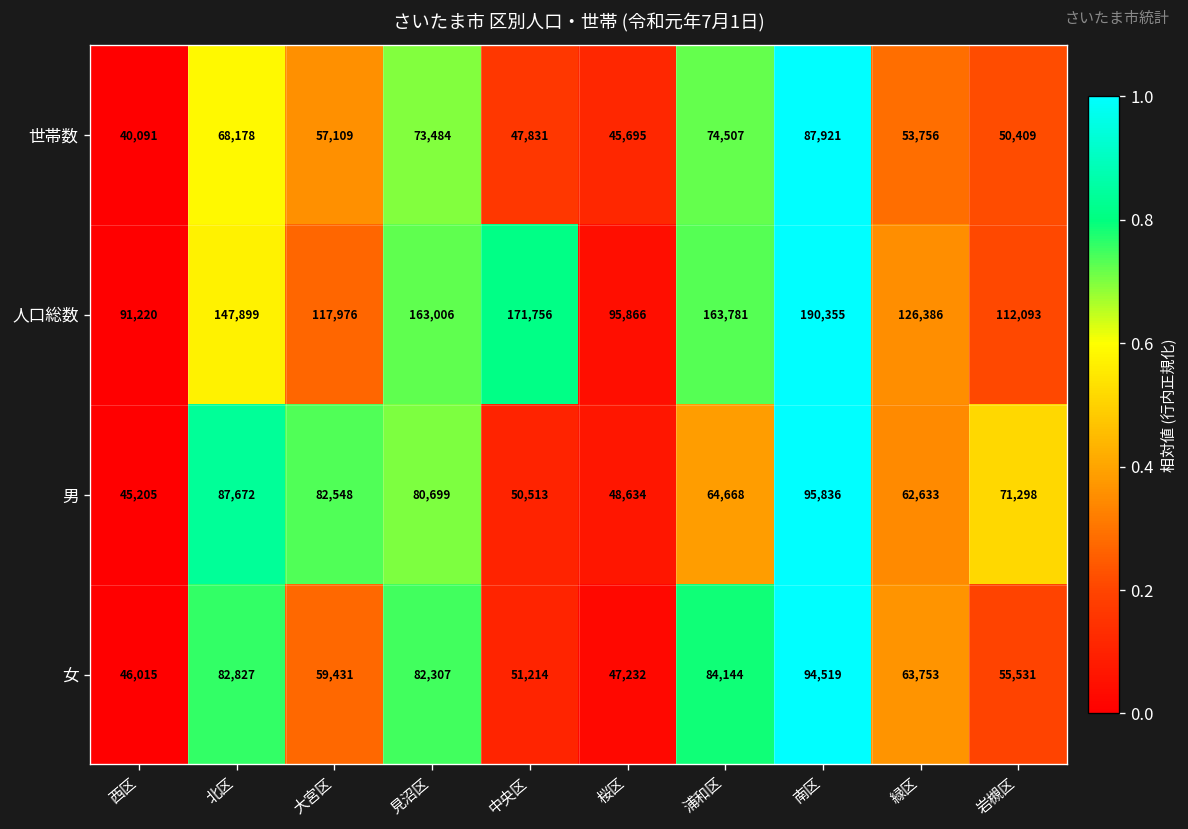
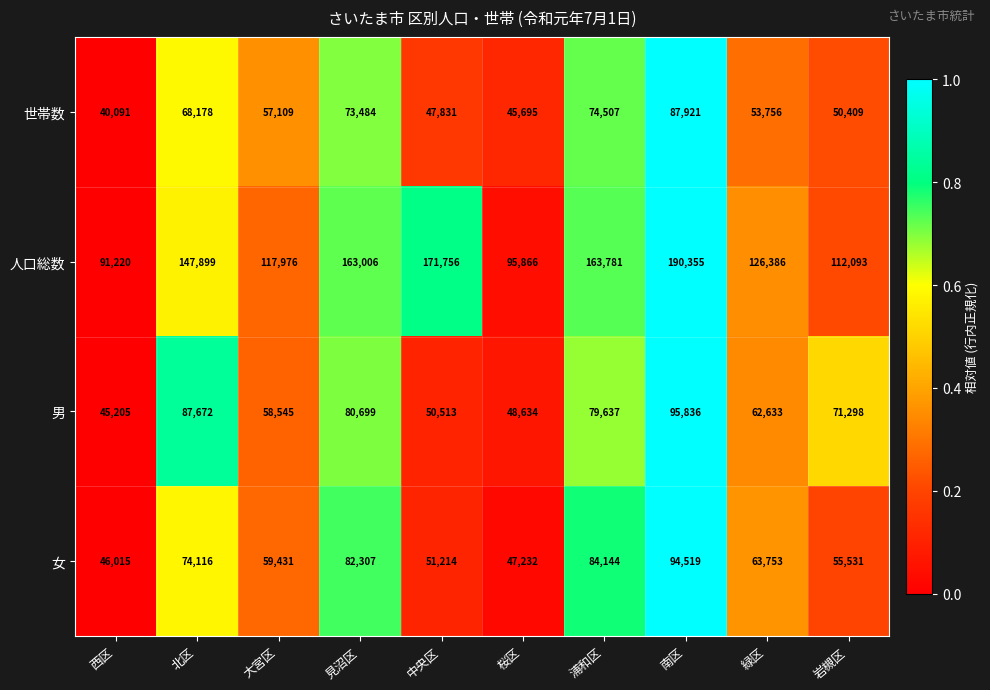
男, 大宮区: 82,548 -> 58,545
男, 浦和区: 64,668 -> 79,637
女, 北区: 82,827 -> 74,116
